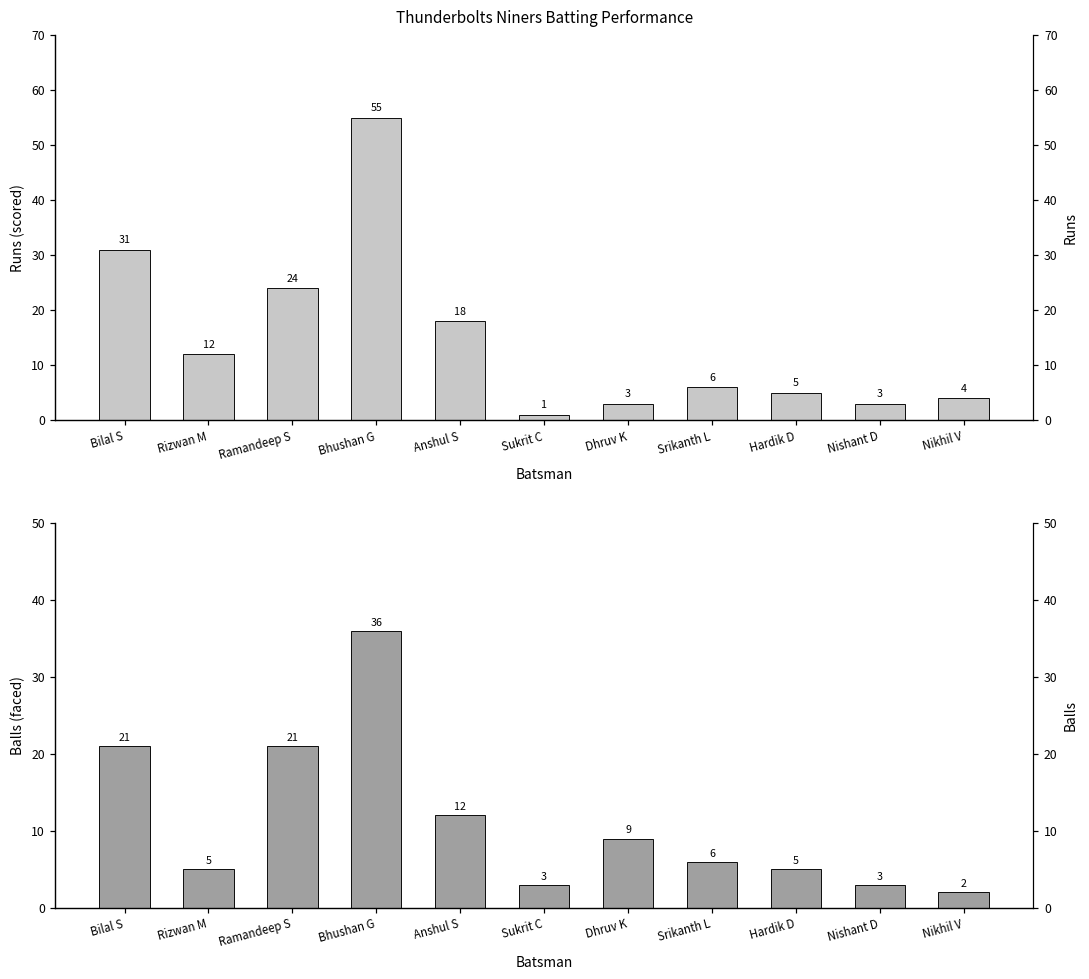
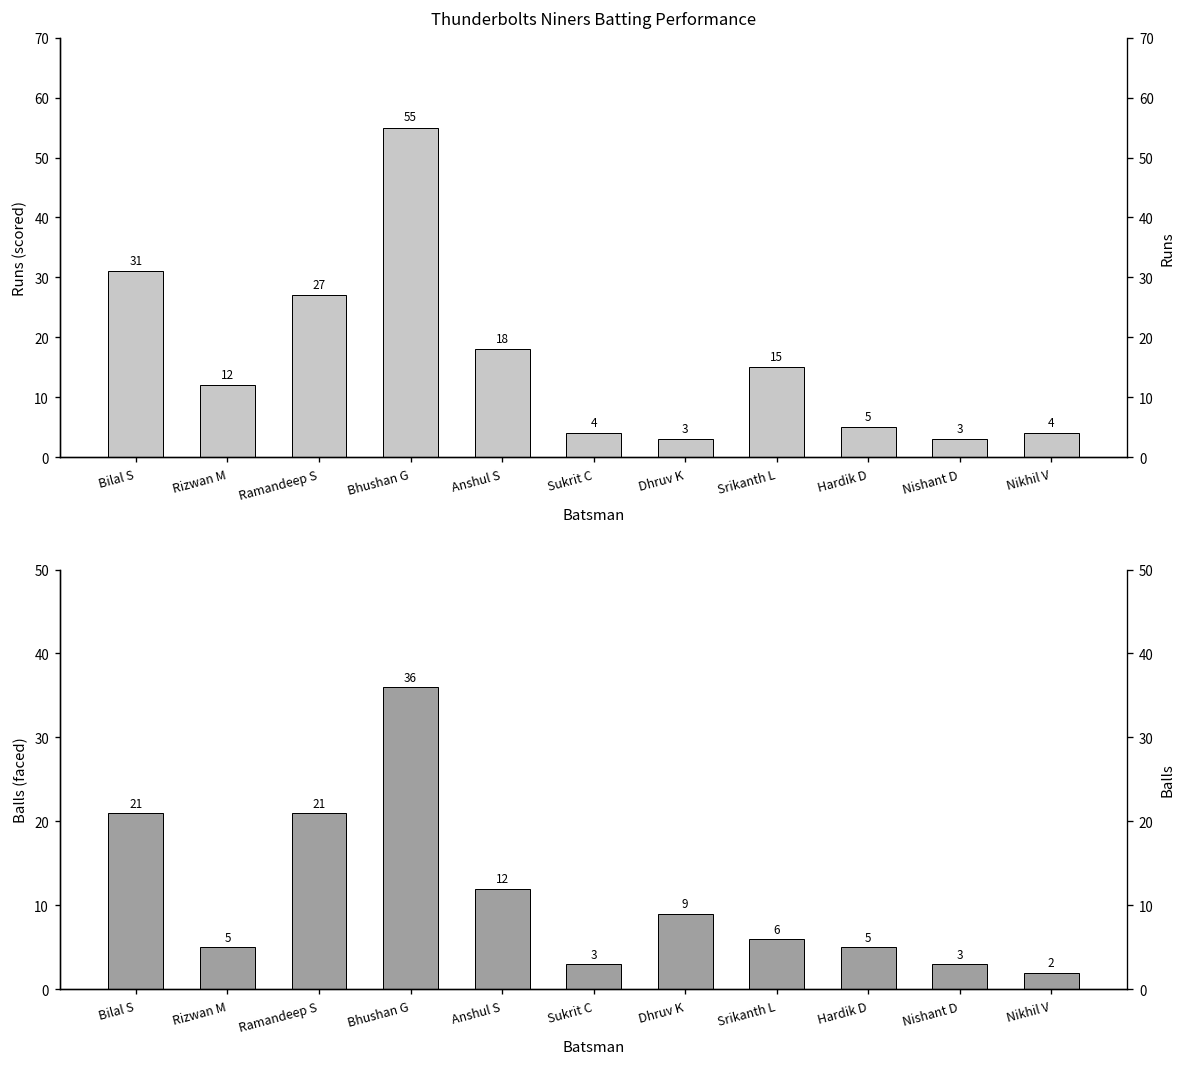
Thunderbolts Niners Batting Performance, Ramandeep S: 24 -> 27
Thunderbolts Niners Batting Performance, Sukrit C: 1 -> 4
Thunderbolts Niners Batting Performance, Srikanth L: 6 -> 15
